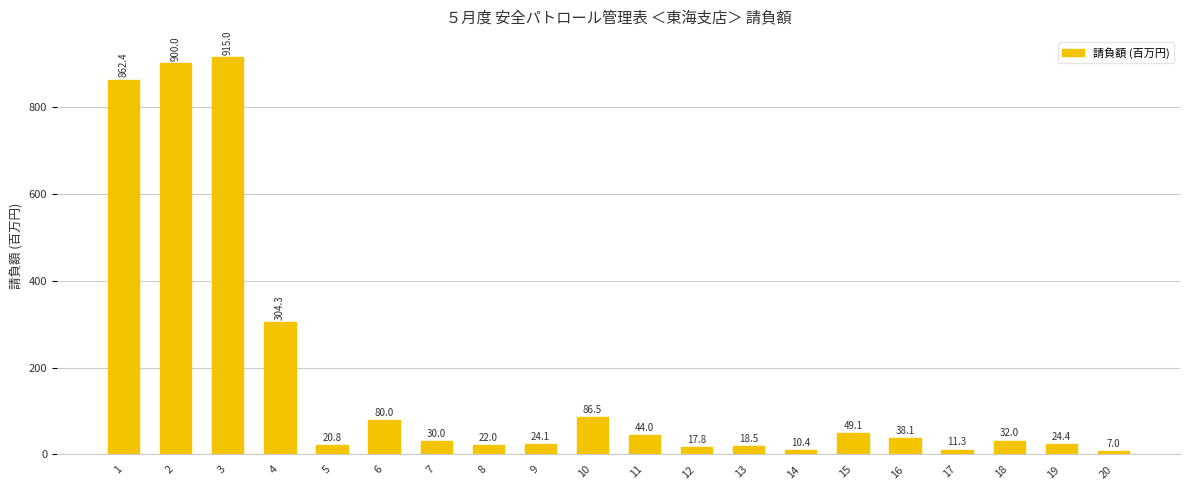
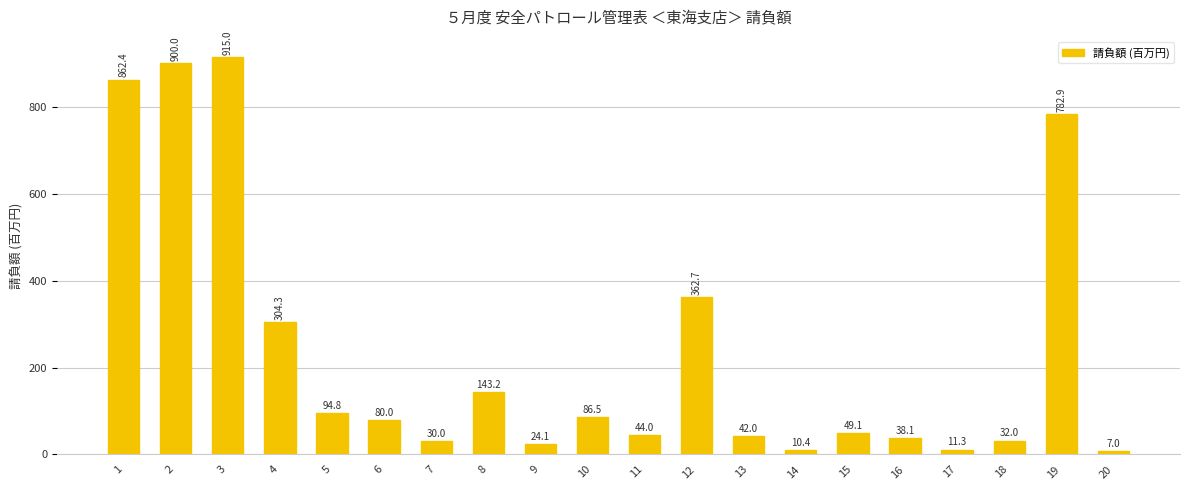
5: 20.8 -> 94.8
8: 22.0 -> 143.2
12: 17.8 -> 362.7
13: 18.5 -> 42.0
19: 24.4 -> 782.9
